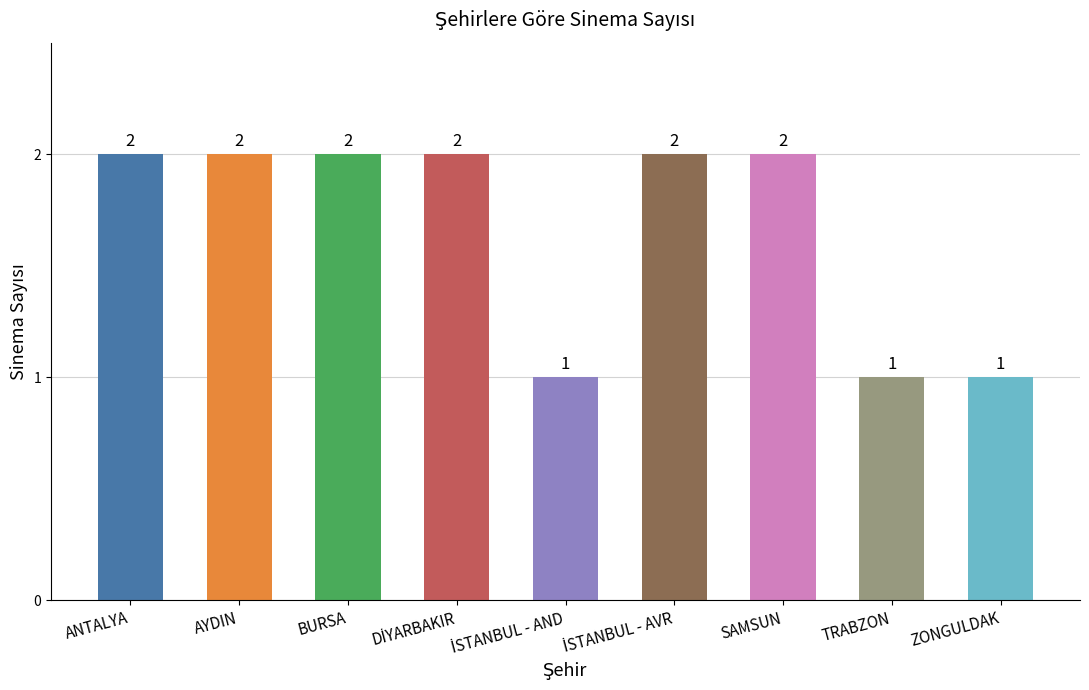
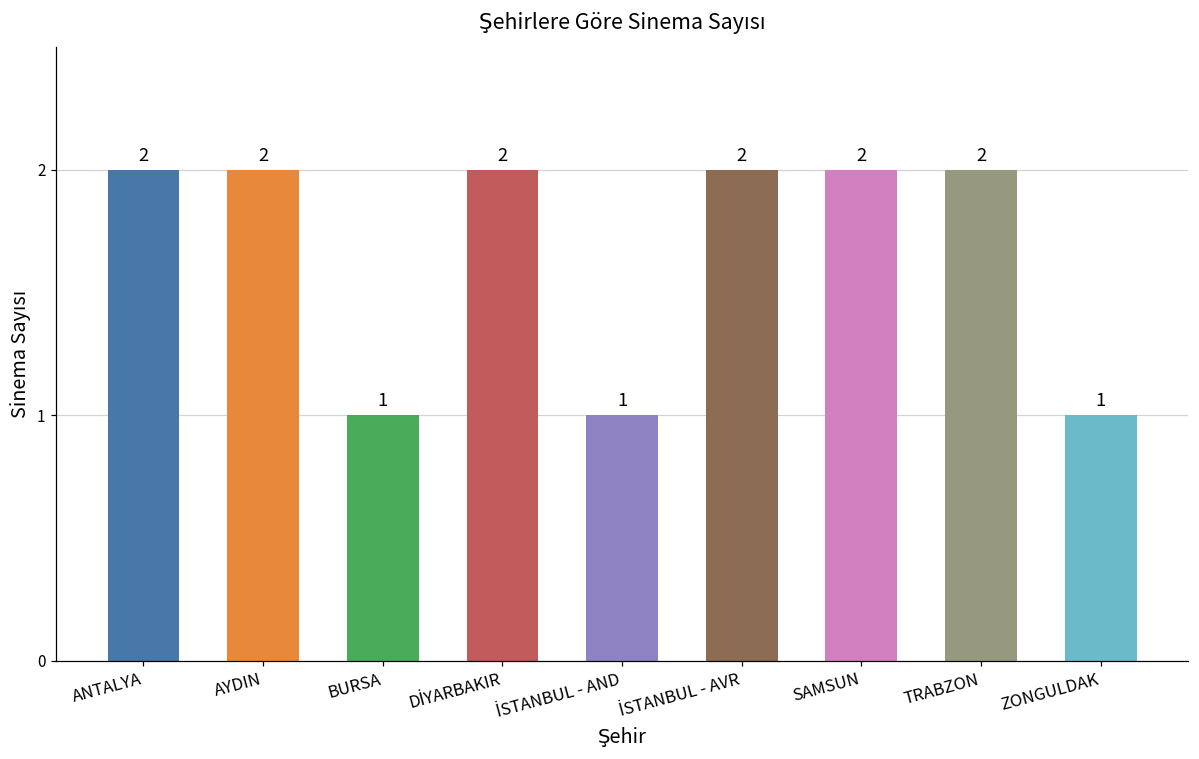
BURSA: 2 -> 1
TRABZON: 1 -> 2
